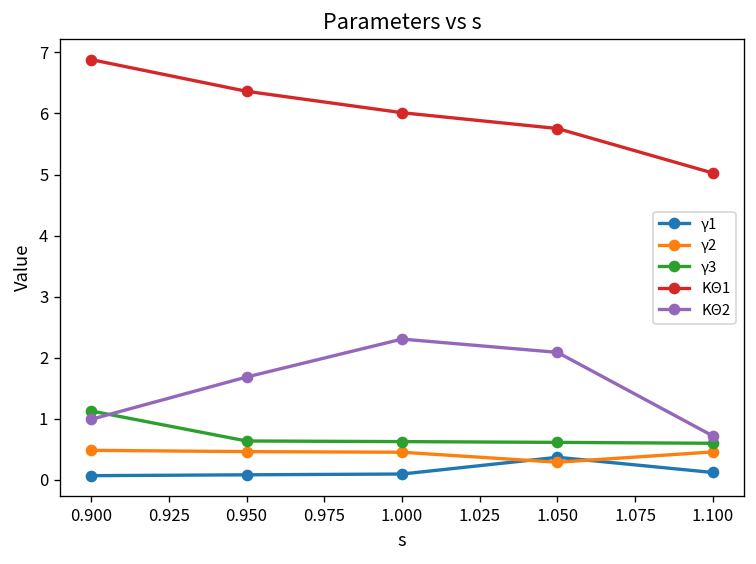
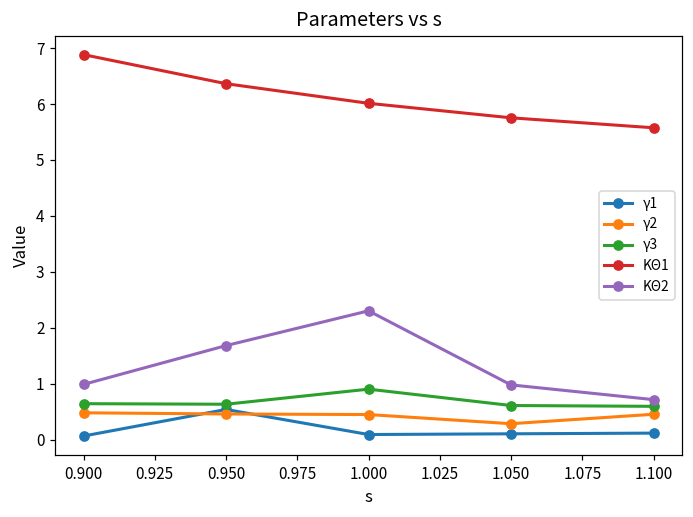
γ3, 0.900: 1.1 -> 0.6
γ1, 0.950: 0.1 -> 0.5
γ3, 1.000: 0.6 -> 0.9
γ1, 1.050: 0.4 -> 0.1
KΘ2, 1.050: 2.1 -> 1.0
KΘ1, 1.100: 5.0 -> 5.6
